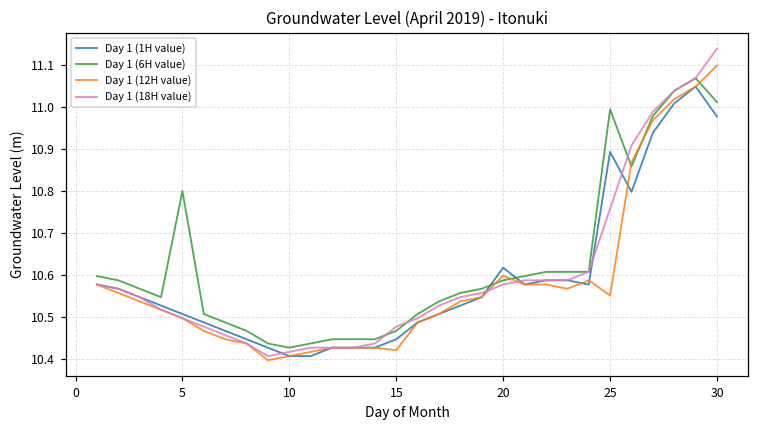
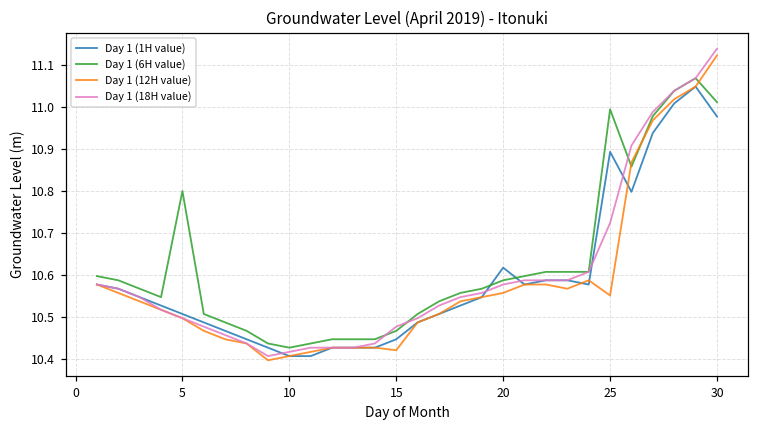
Day 1 (12H value), 20: 10.60 -> 10.56
Day 1 (18H value), 25: 10.76 -> 10.72
Day 1 (12H value), 30: 11.10 -> 11.12
